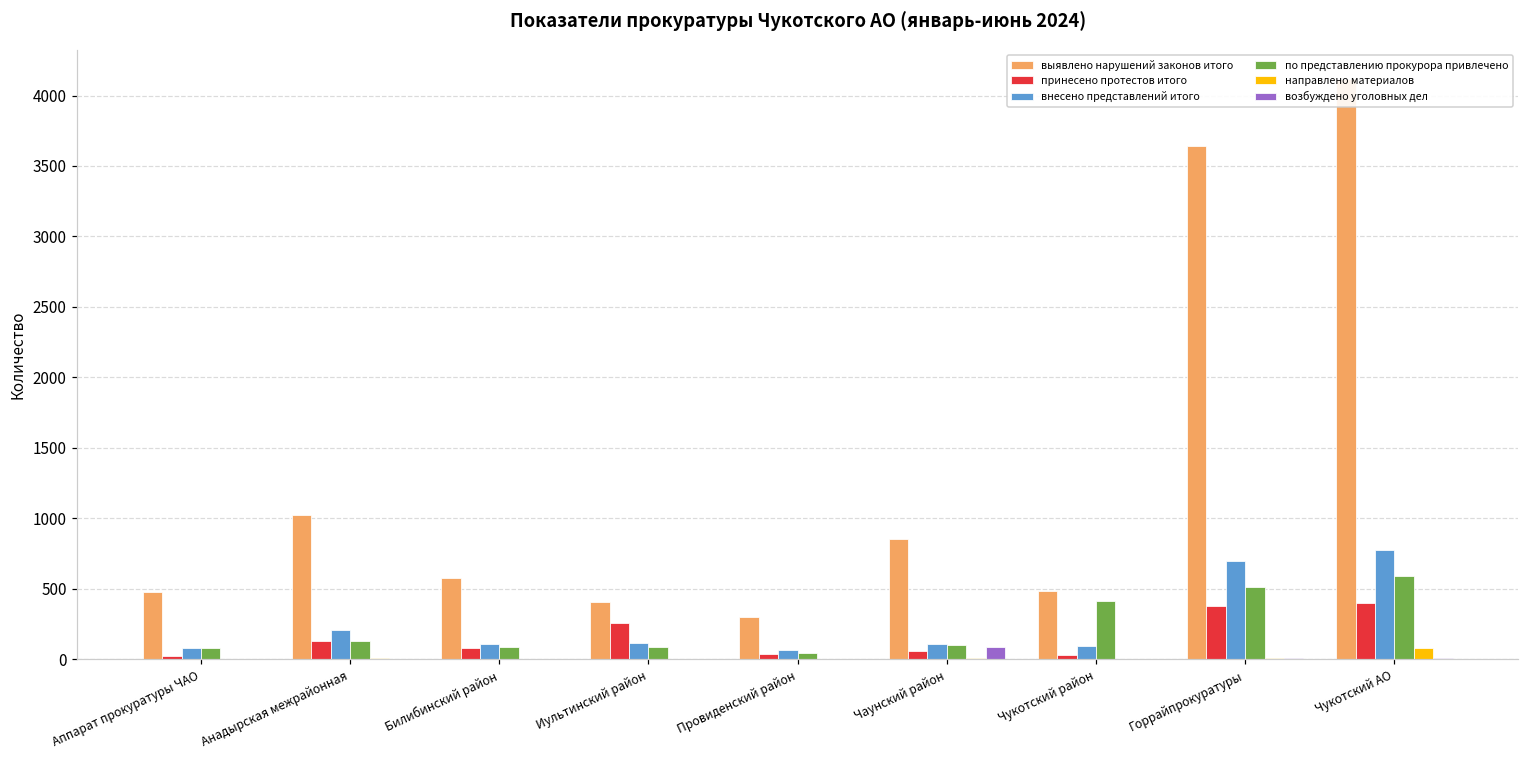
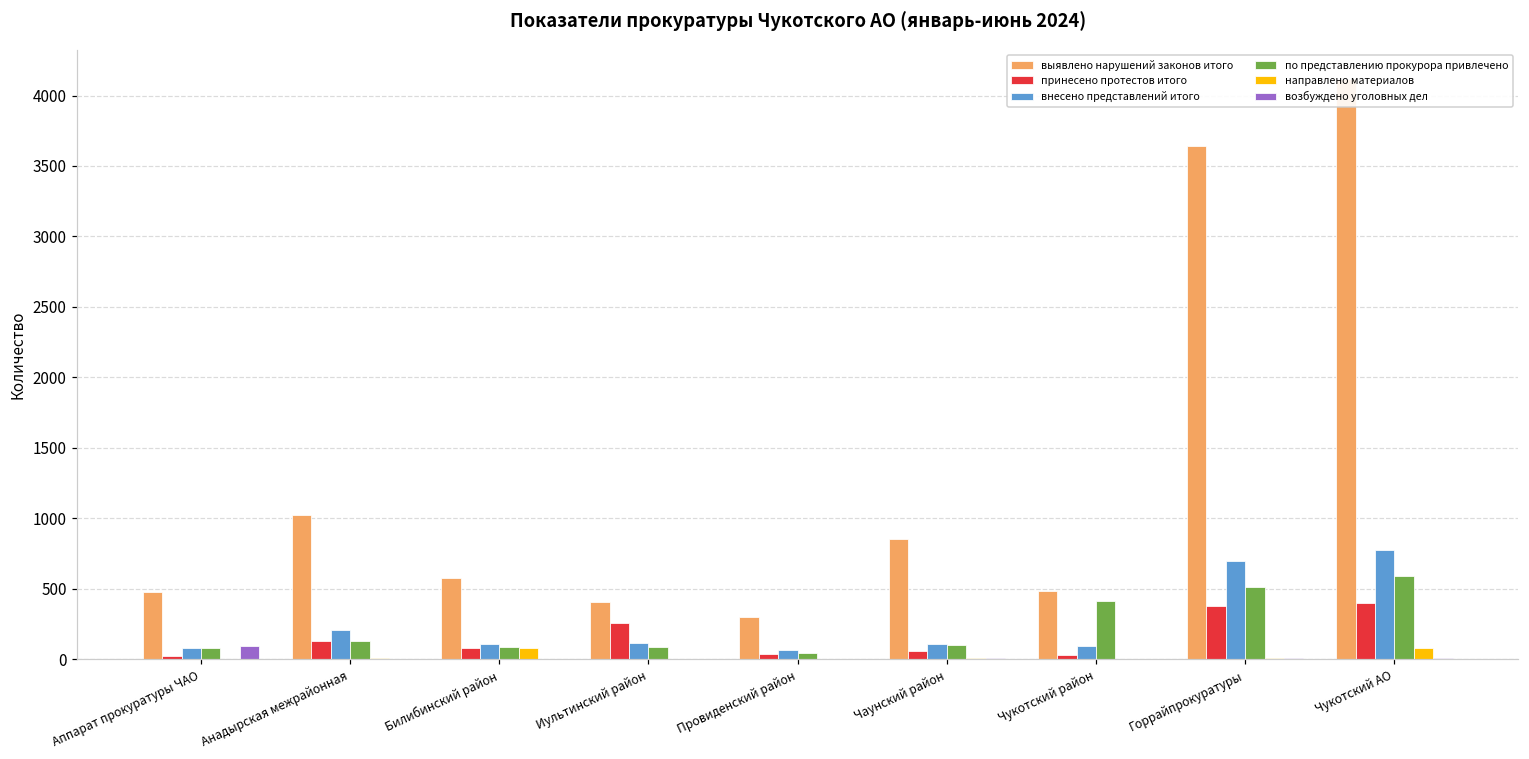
возбуждено уголовных дел, Аппарат прокуратуры ЧАО: 0 -> 90
направлено материалов, Билибинский район: 0 -> 80
возбуждено уголовных дел, Чаунский район: 80 -> 0
